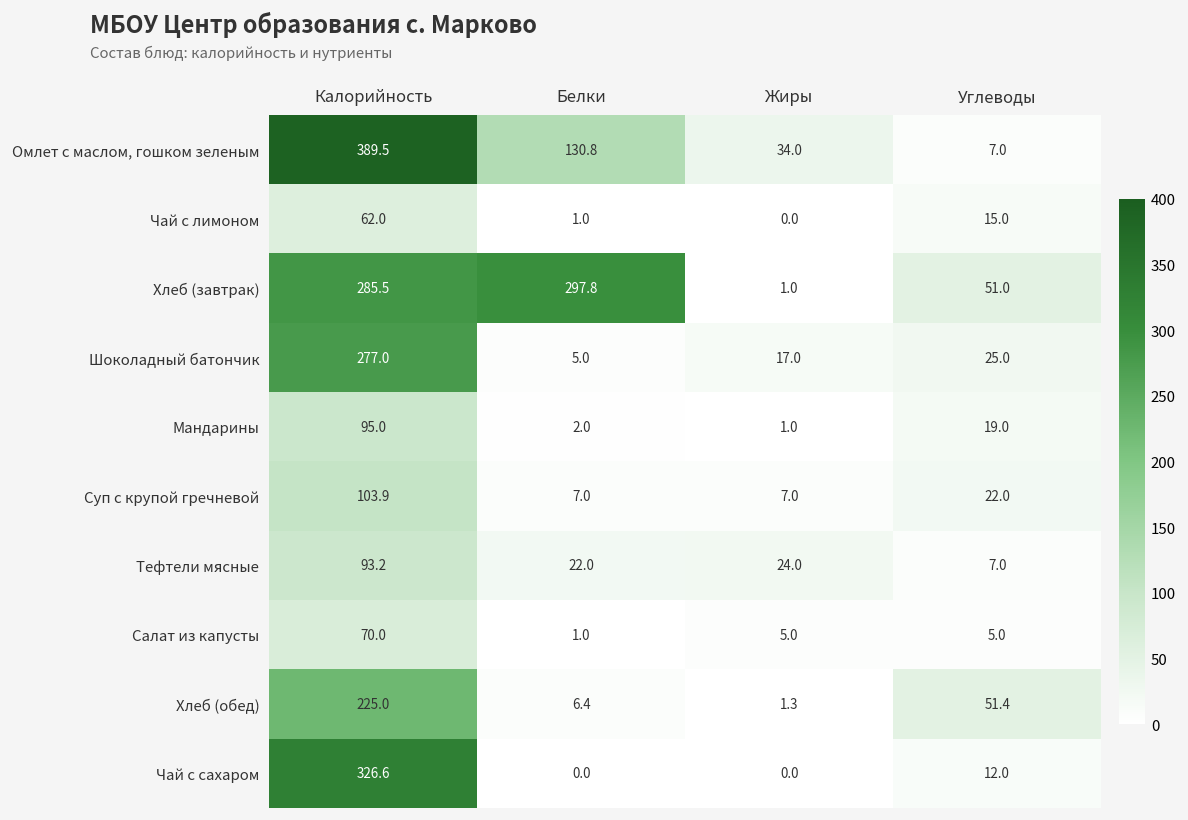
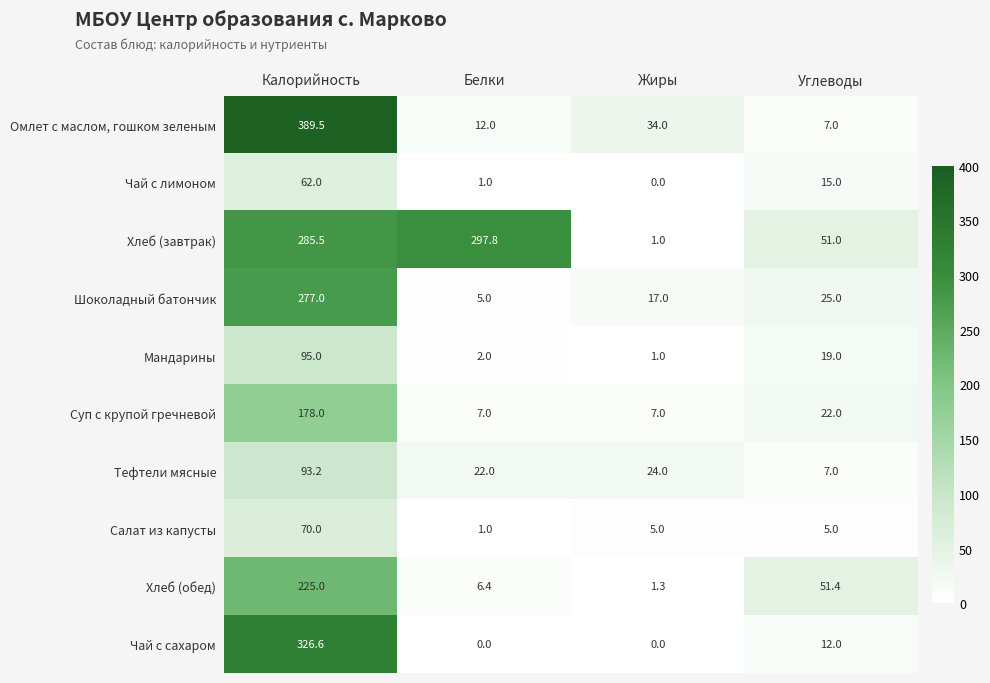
Омлет с маслом, гошком зеленым, Белки: 130.8 -> 12.0
Суп с крупой гречневой, Калорийность: 103.9 -> 178.0
